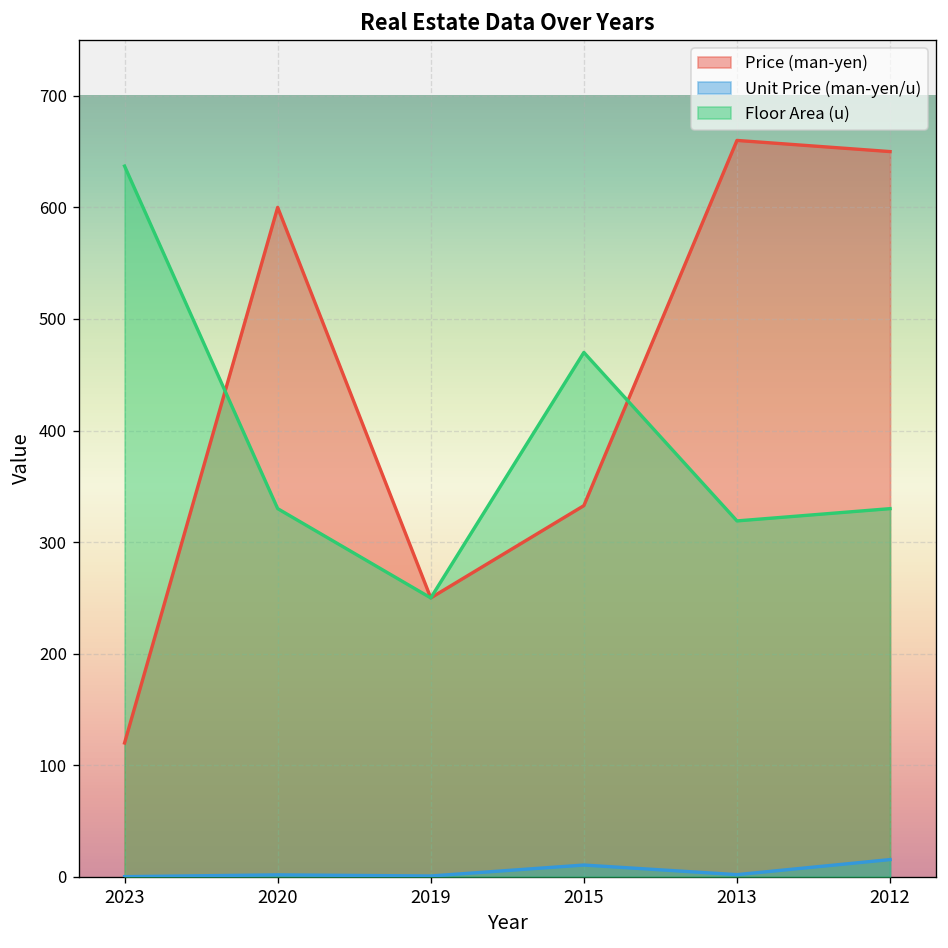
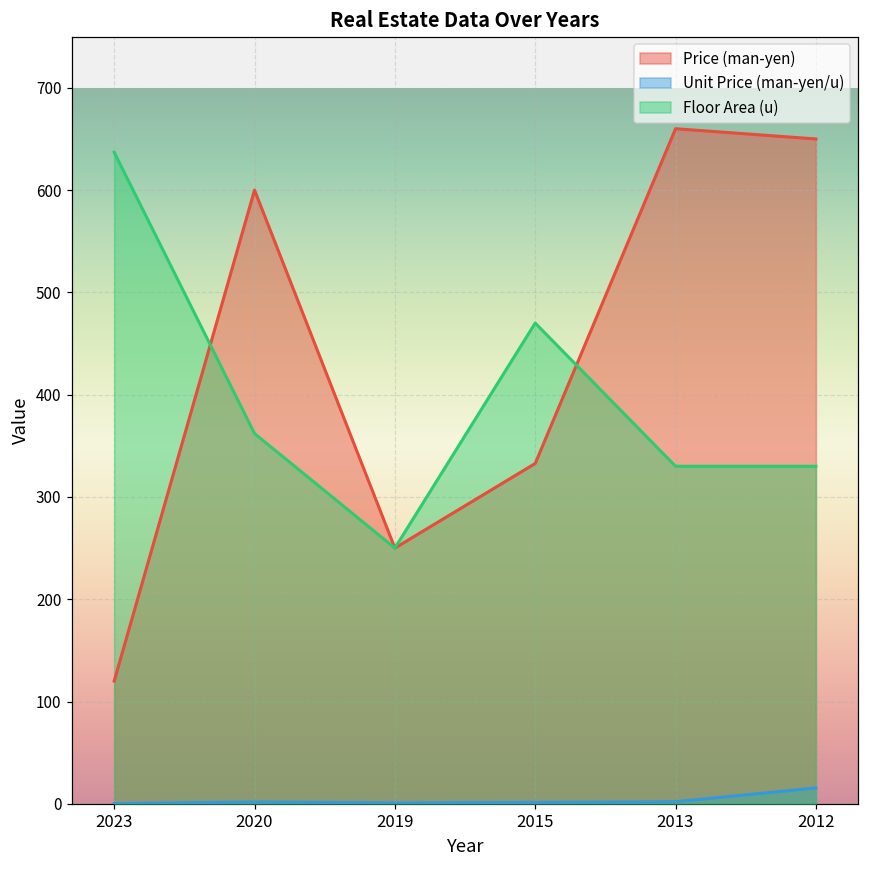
Floor Area (u), 2020: 330 -> 360
Unit Price (man-yen/u), 2015: 10 -> 0
Floor Area (u), 2013: 320 -> 330
